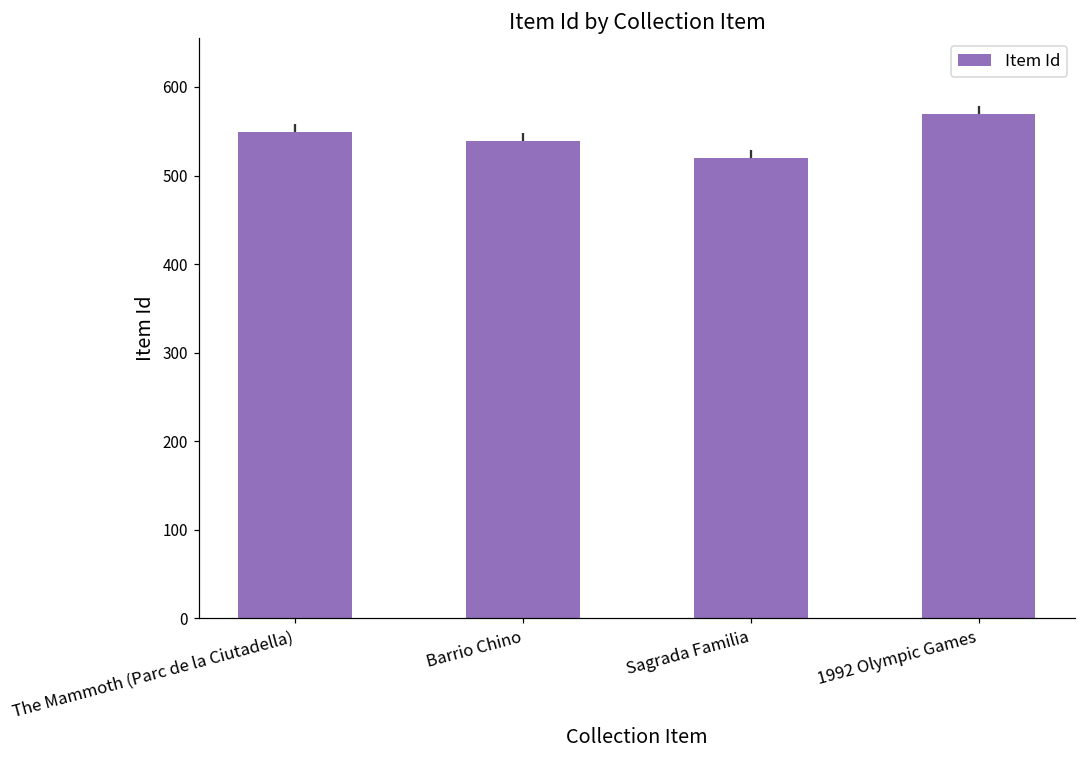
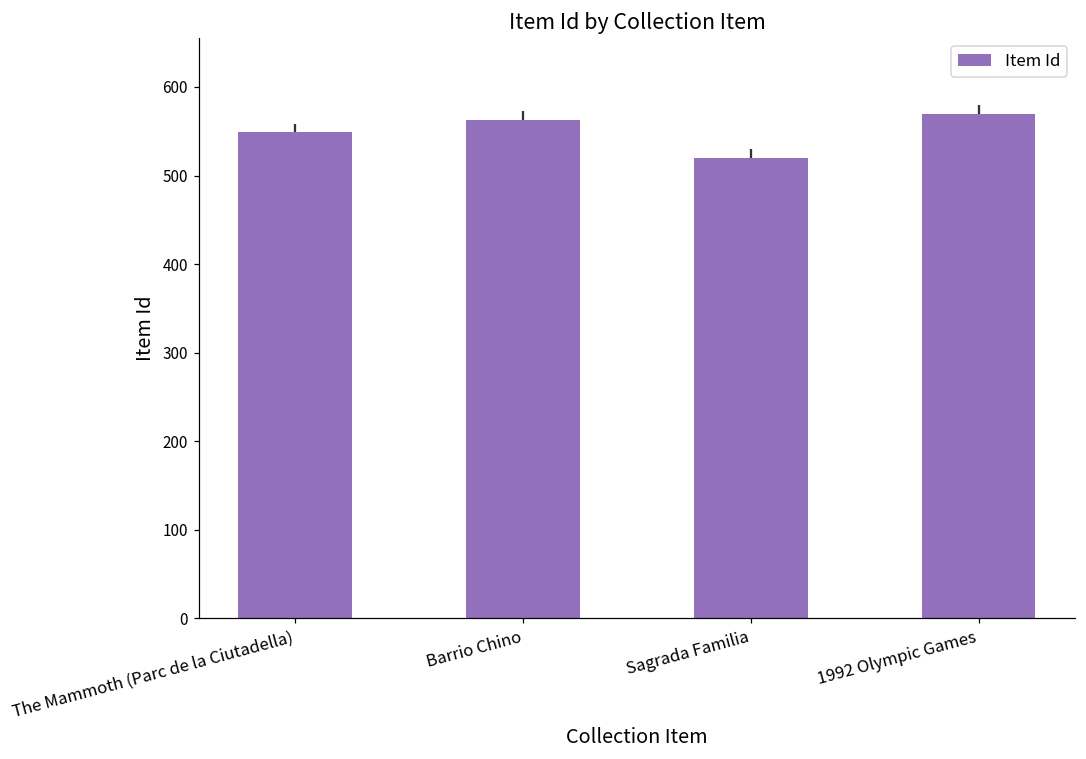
Barrio Chino: 540 -> 560
